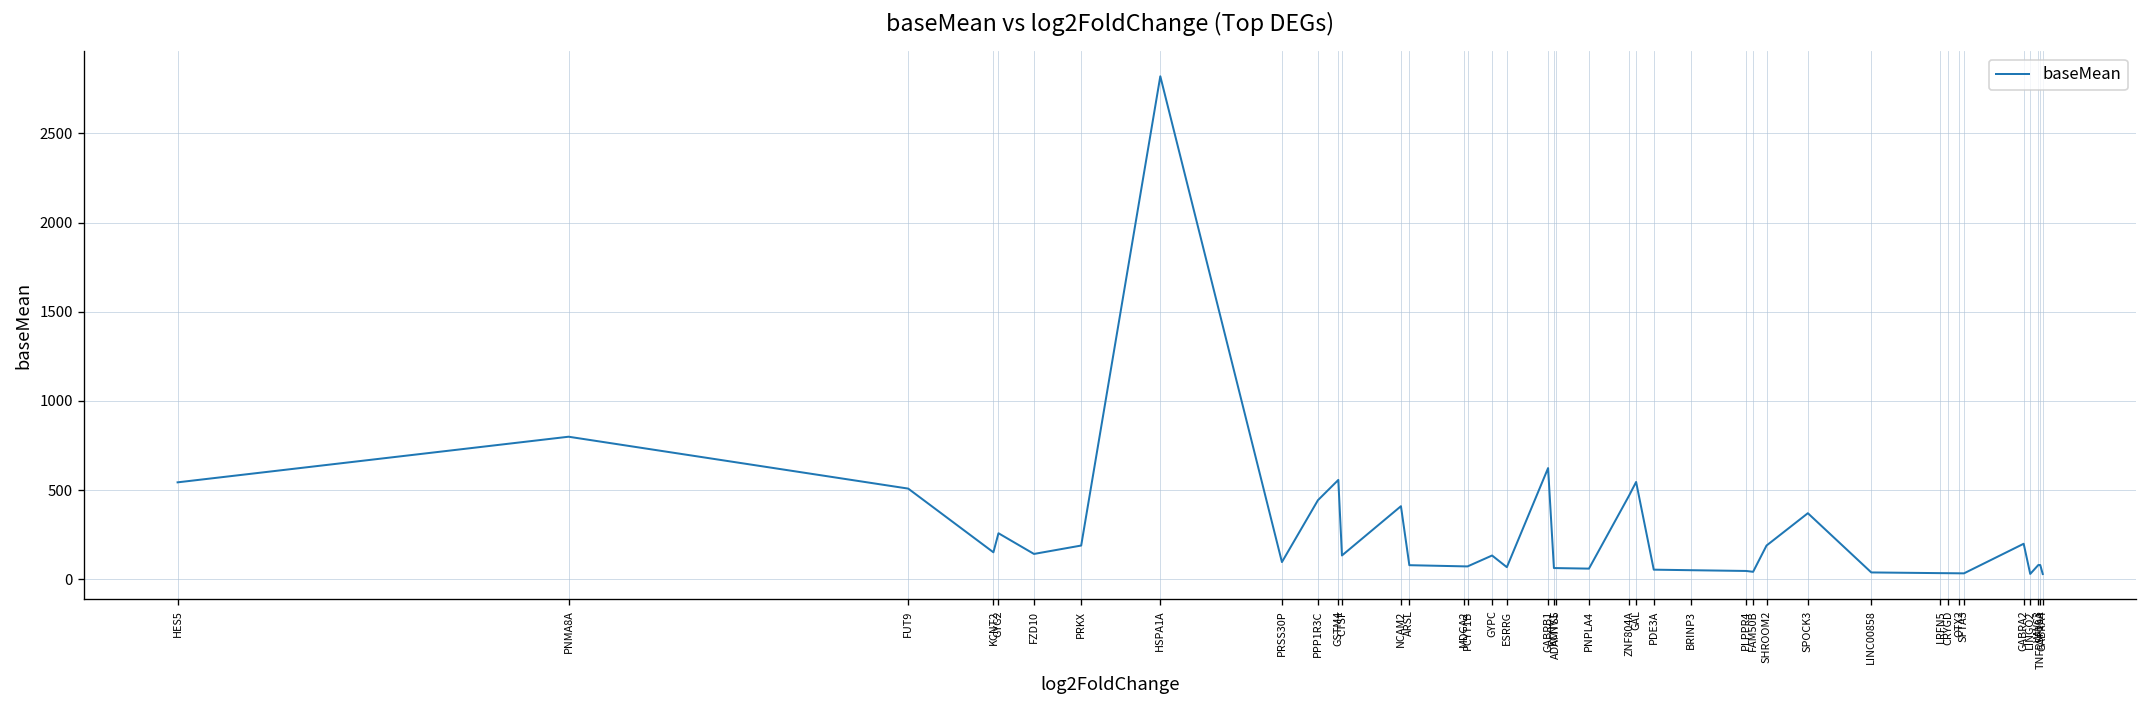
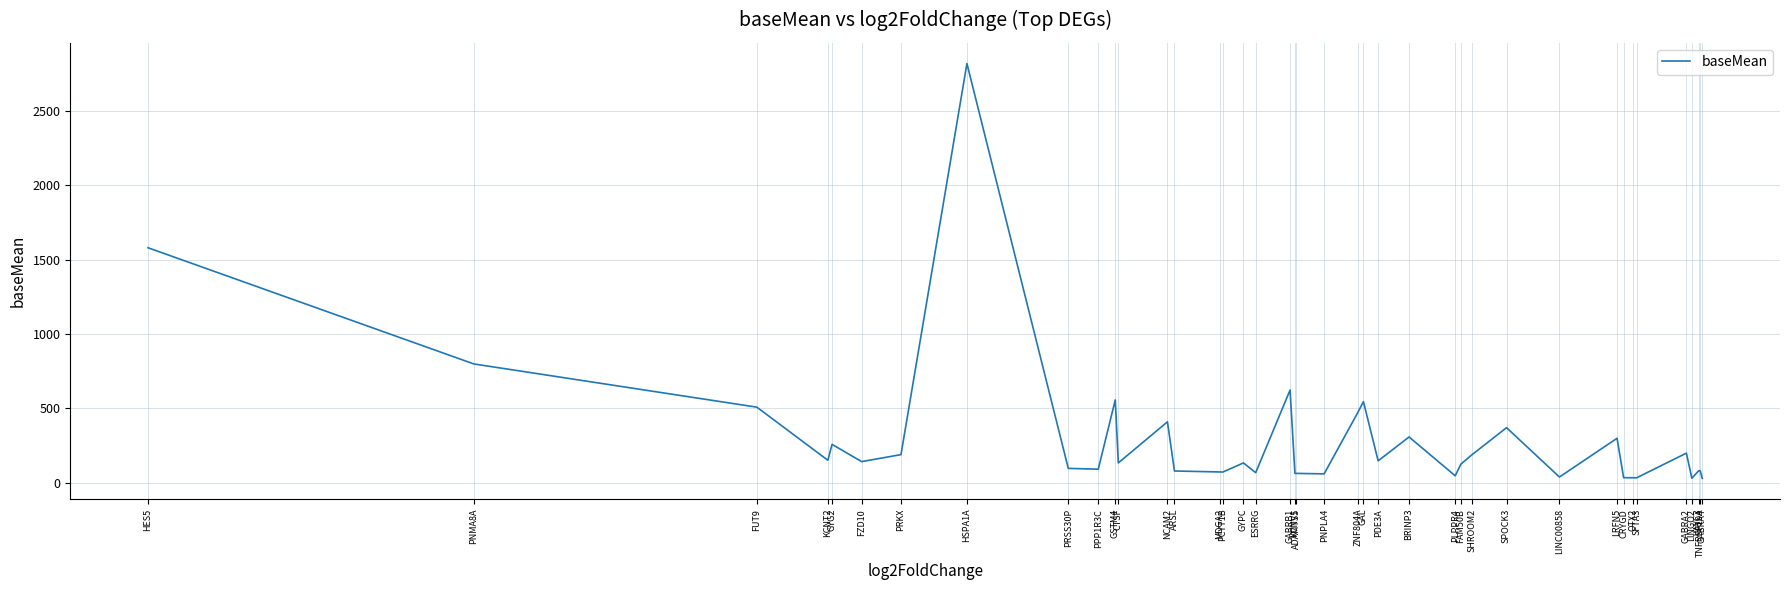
HES5: 540 -> 1580
PPP1R3C: 440 -> 90
PDE3A: 50 -> 150
BRINP3: 50 -> 310
FAM50B: 40 -> 130
LRFN5: 30 -> 300
